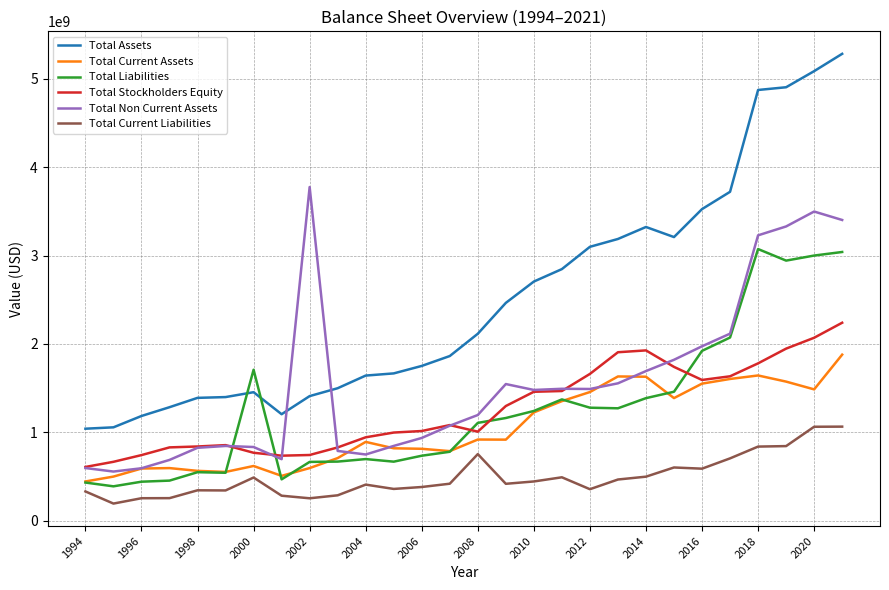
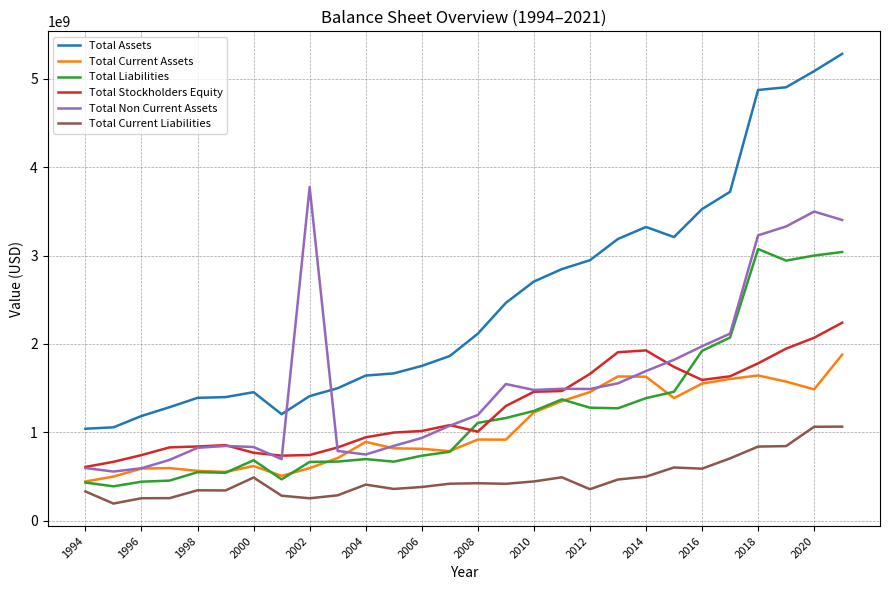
Total Liabilities, 2000: 1700000000 -> 700000000
Total Current Liabilities, 2008: 800000000 -> 400000000
Total Assets, 2012: 3100000000 -> 2900000000
